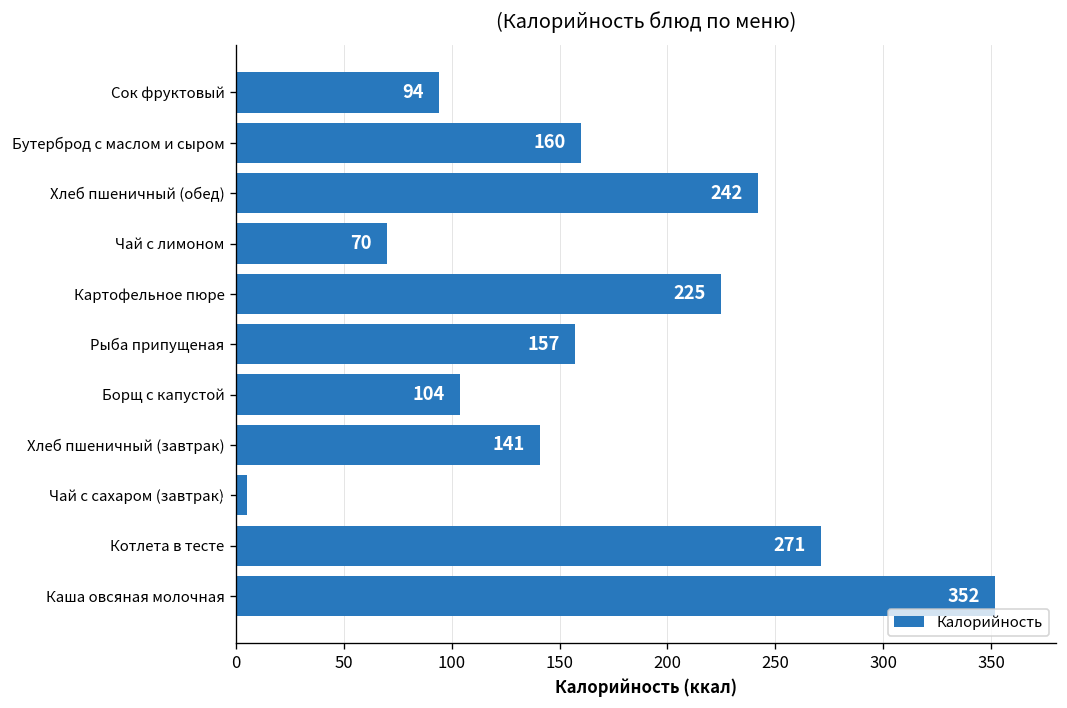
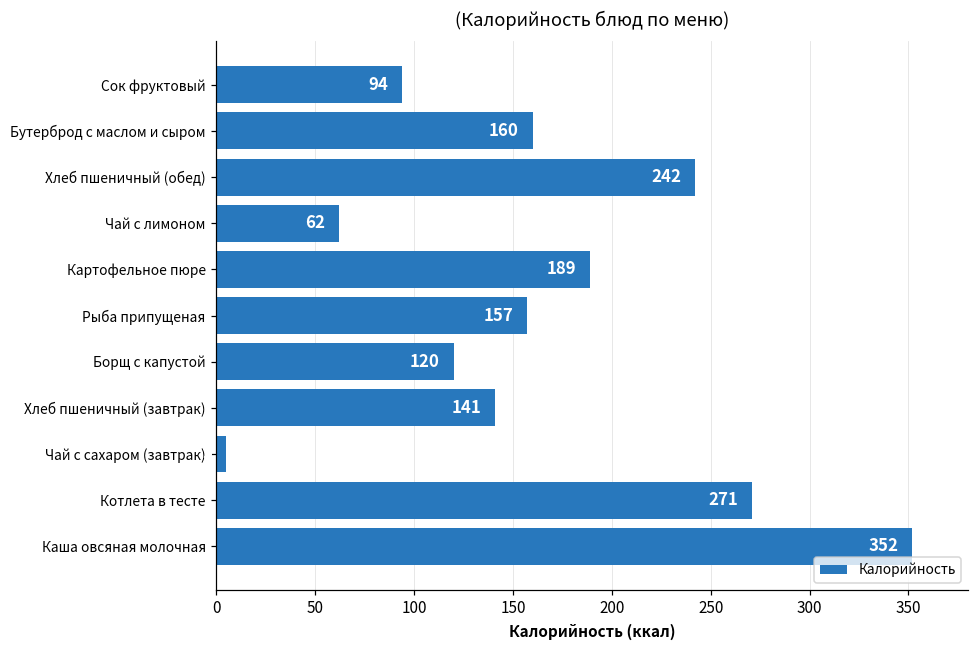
Чай с лимоном: 70 -> 62
Картофельное пюре: 225 -> 189
Борщ с капустой: 104 -> 120
